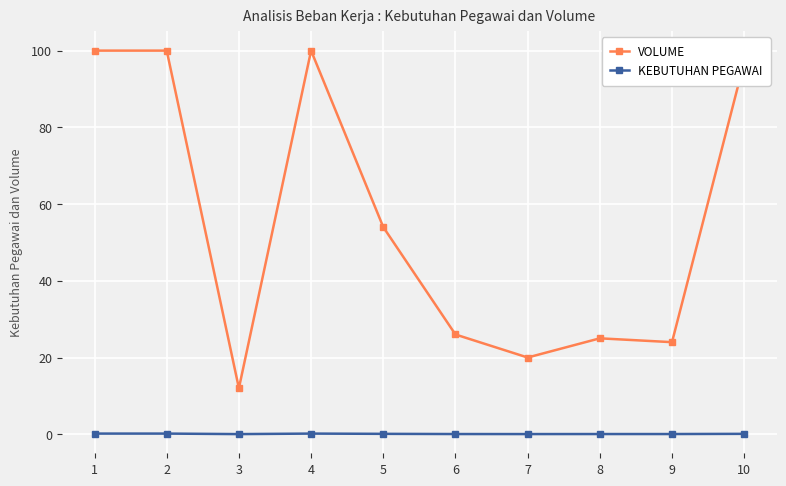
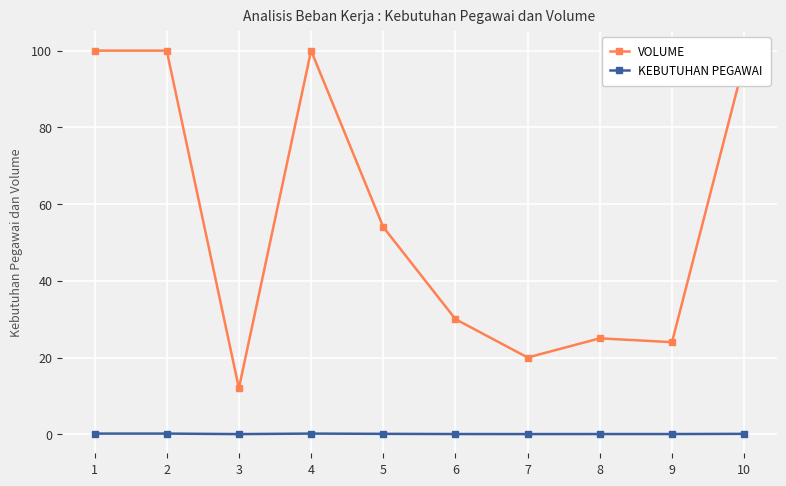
VOLUME, 6: 26 -> 30
